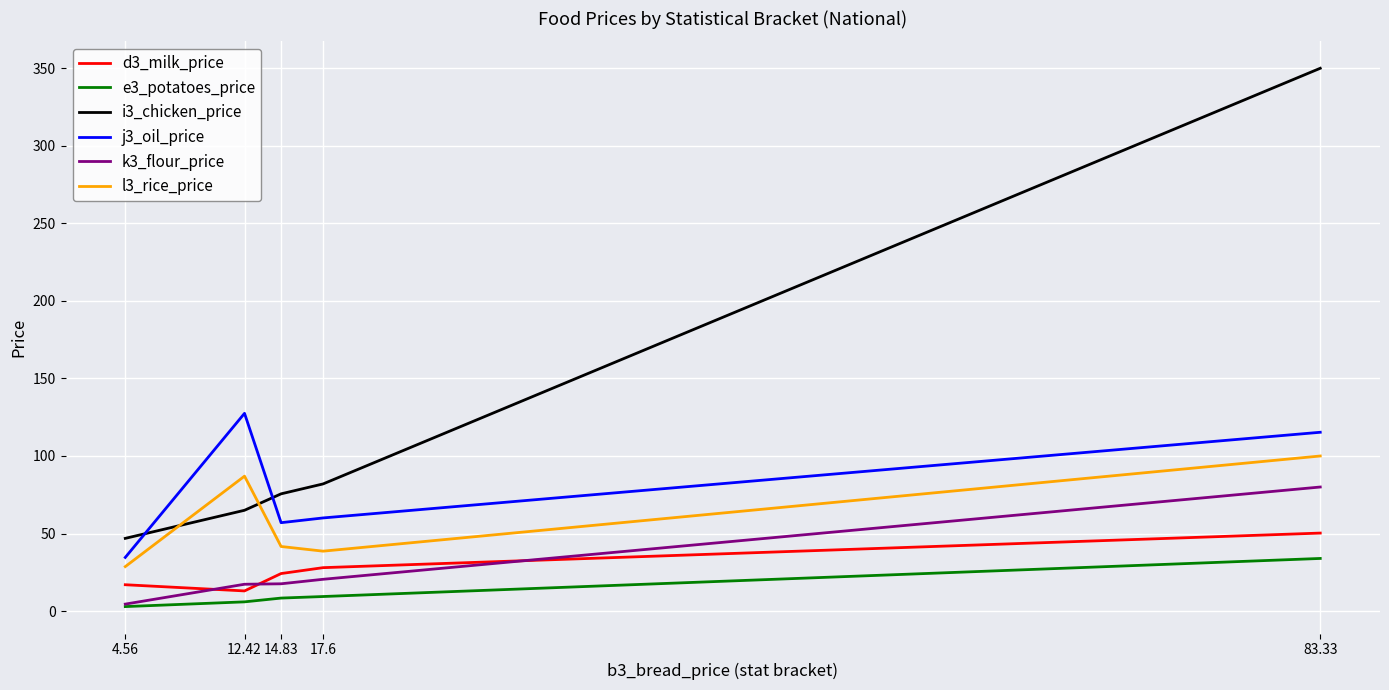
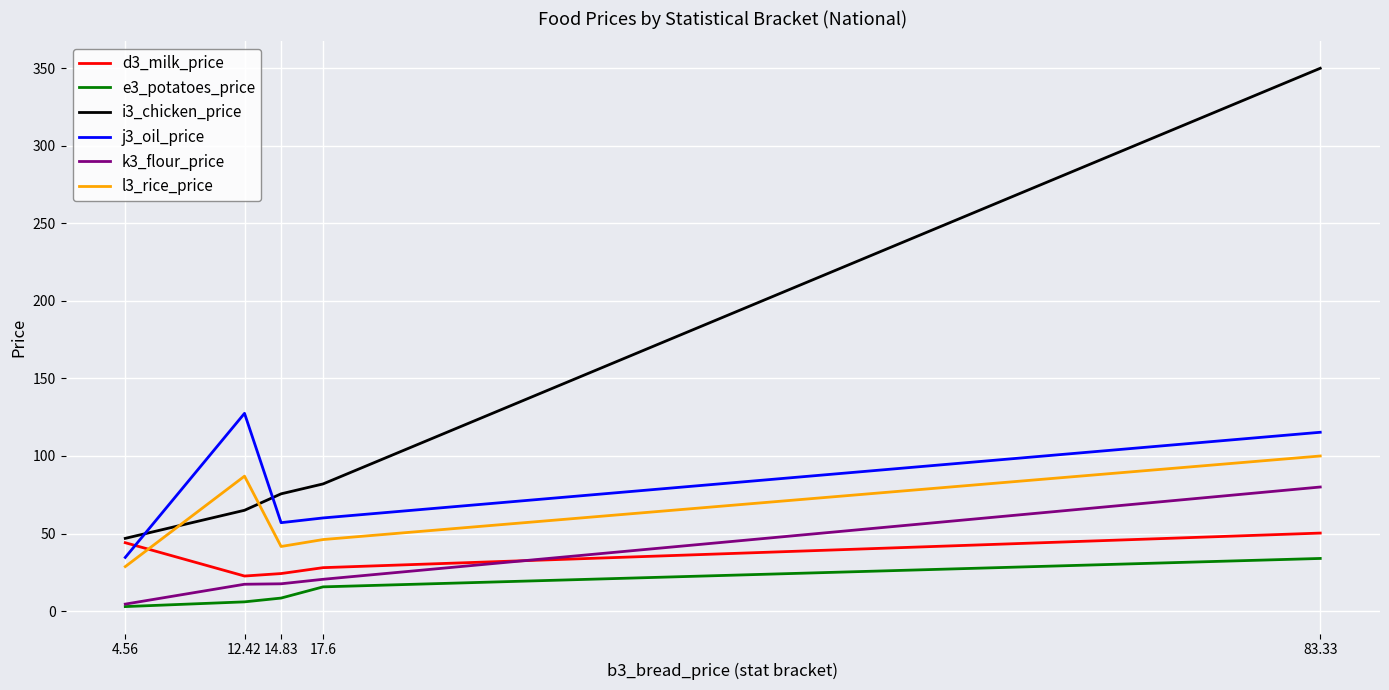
d3_milk_price, 4.56: 17 -> 44
d3_milk_price, 12.42: 13 -> 23
e3_potatoes_price, 17.6: 9 -> 16
l3_rice_price, 17.6: 39 -> 46
